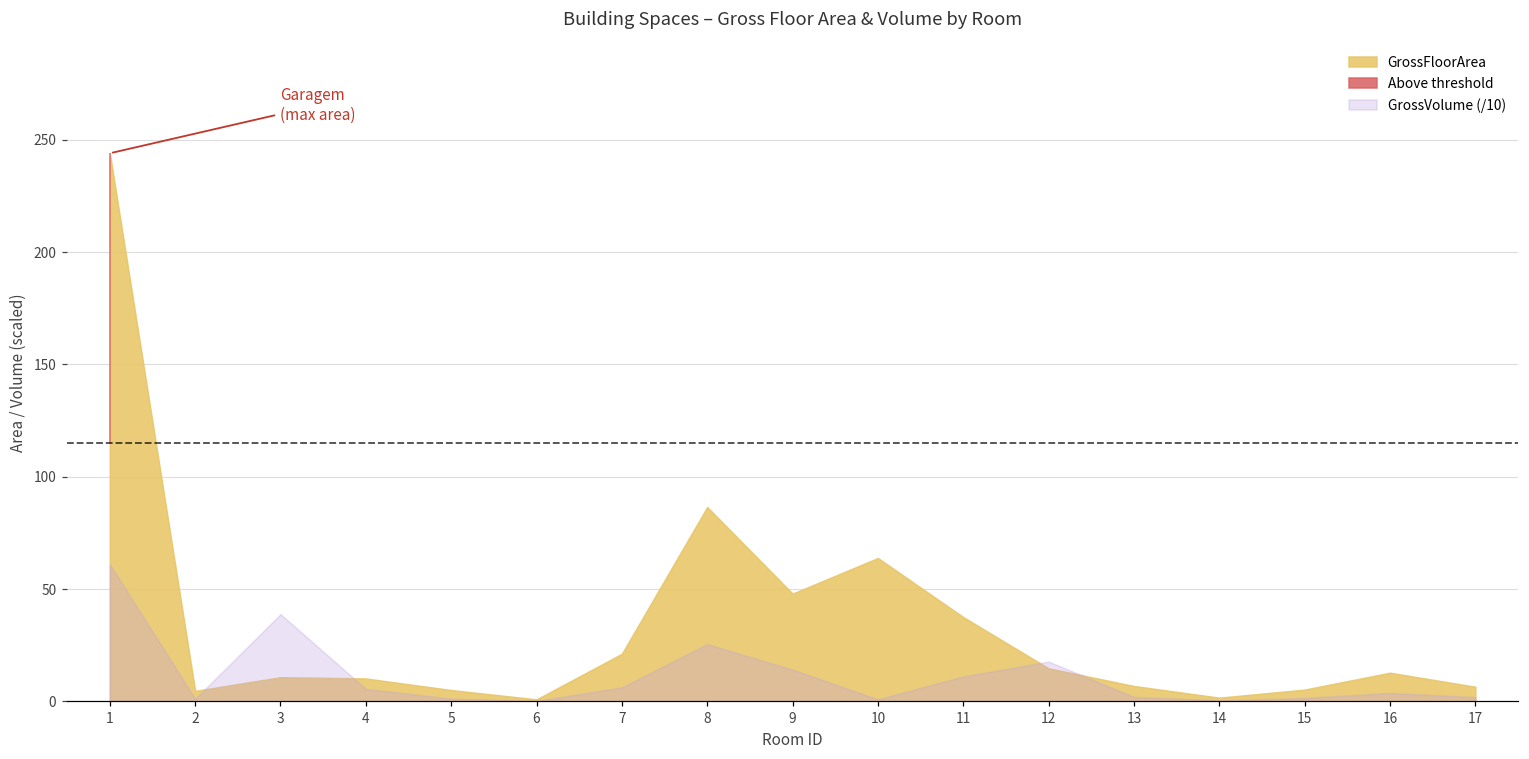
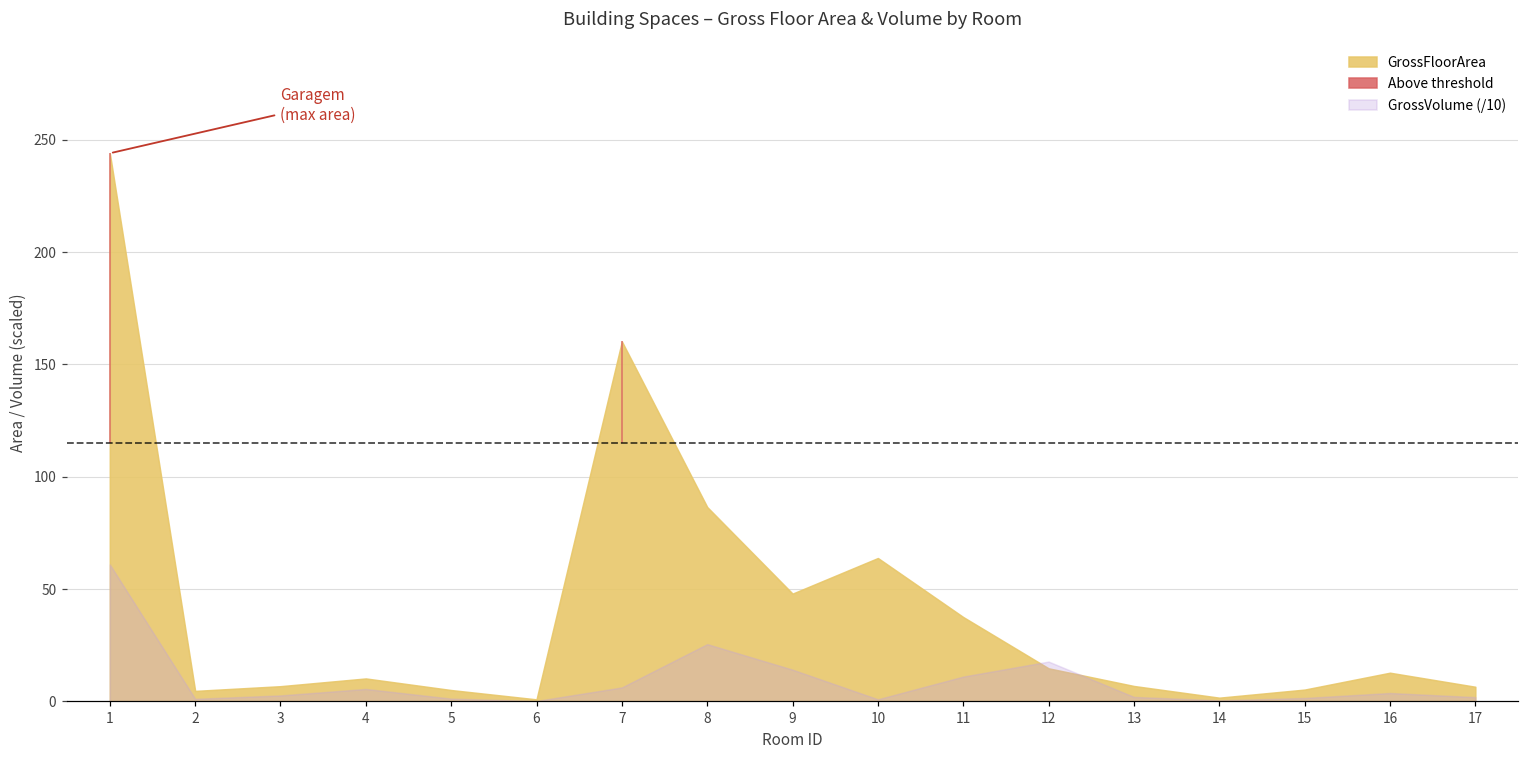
GrossFloorArea, 3: 11 -> 7
GrossVolume (/10), 3: 39 -> 3
GrossFloorArea, 7: 21 -> 160
